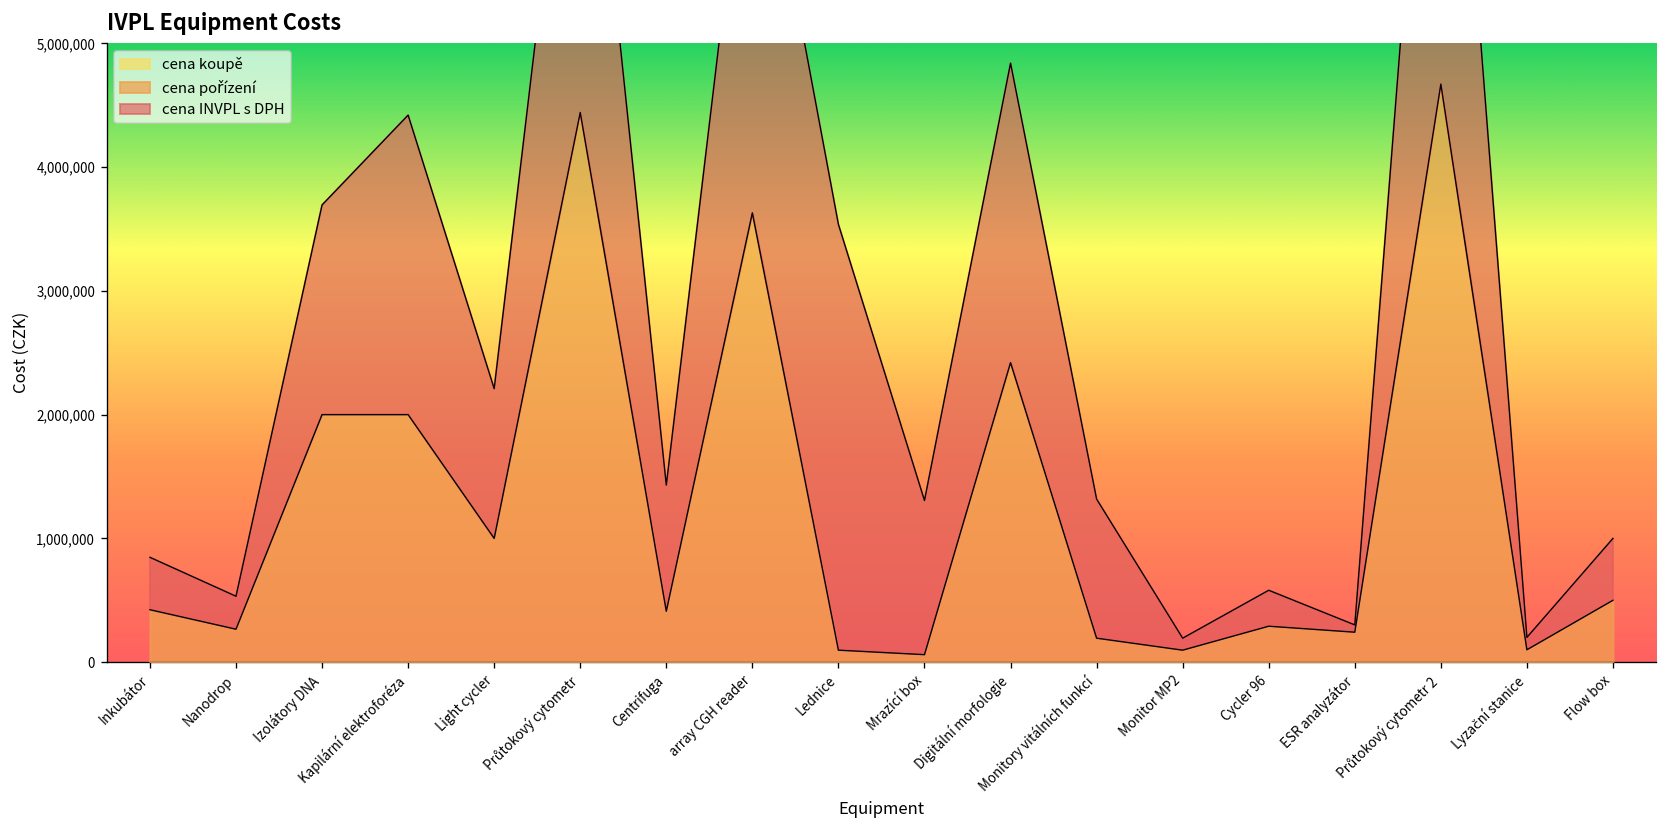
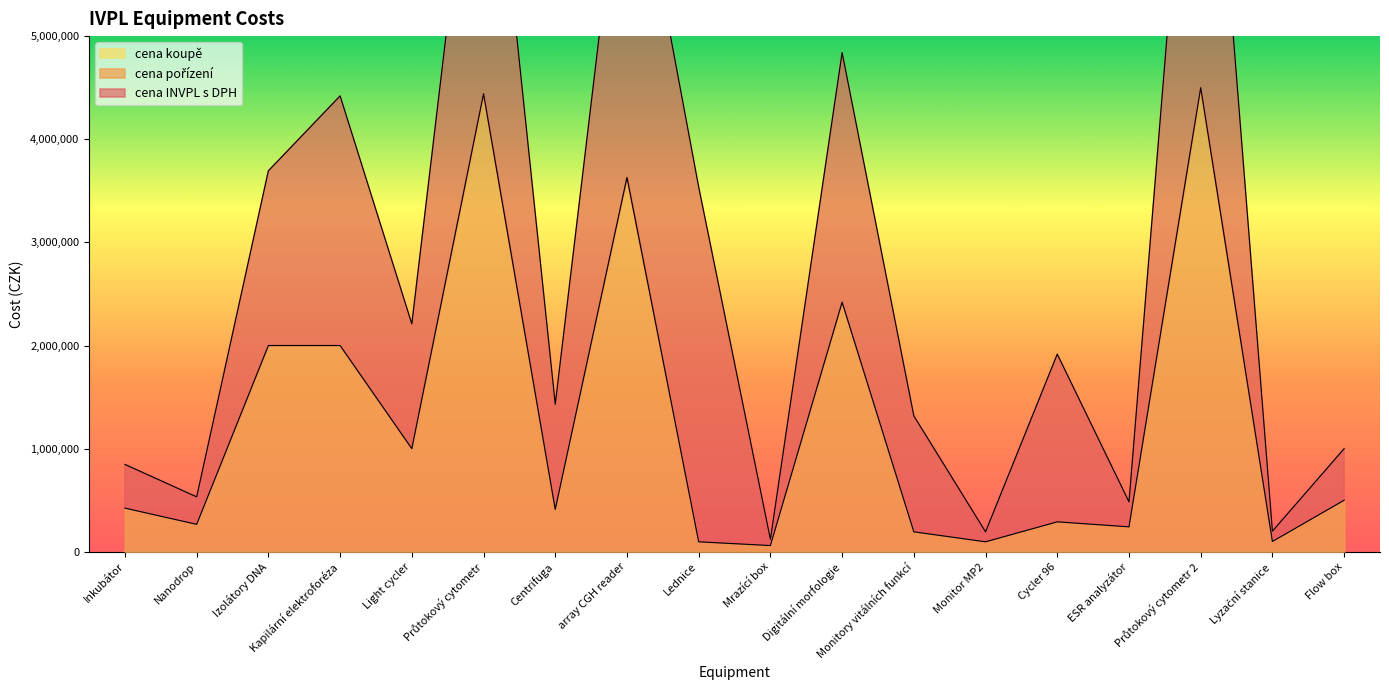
cena INVPL s DPH, Mrazící box: 1,250,000 -> 60,000
cena INVPL s DPH, Cycler 96: 290,000 -> 1,630,000
cena INVPL s DPH, ESR analyzátor: 60,000 -> 240,000
cena pořízení, Průtokový cytometr 2: 4,670,000 -> 4,500,000
